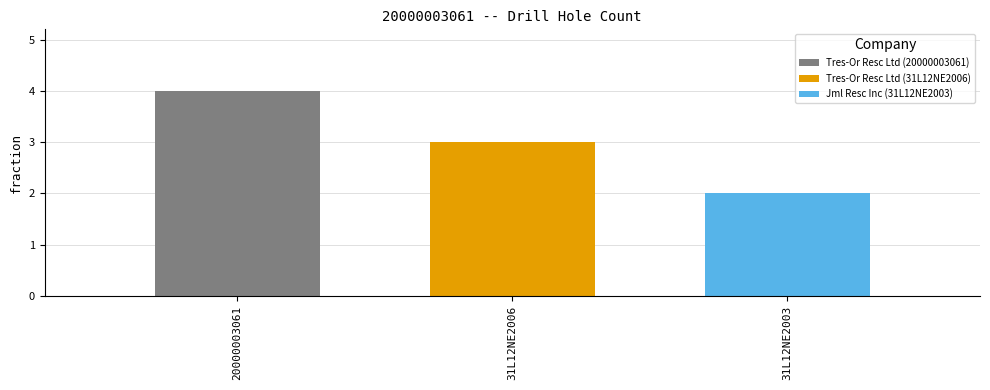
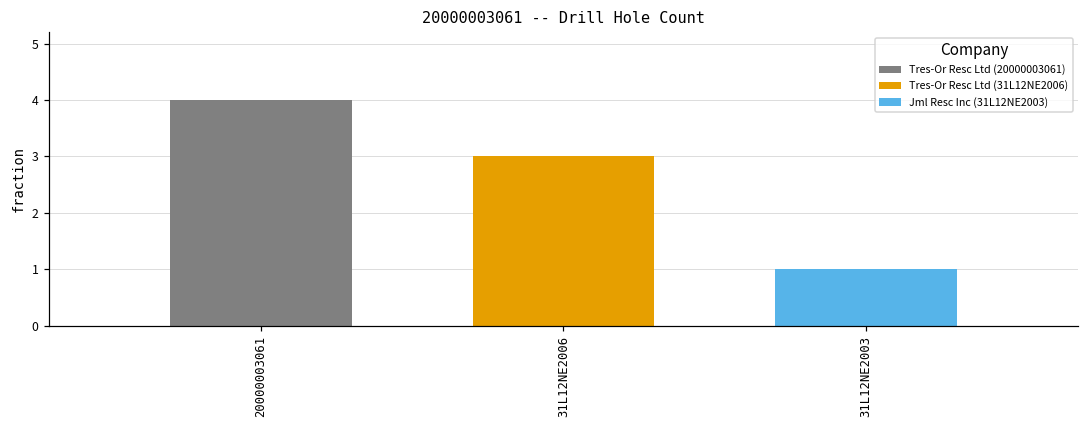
31L12NE2003: 2 -> 1
